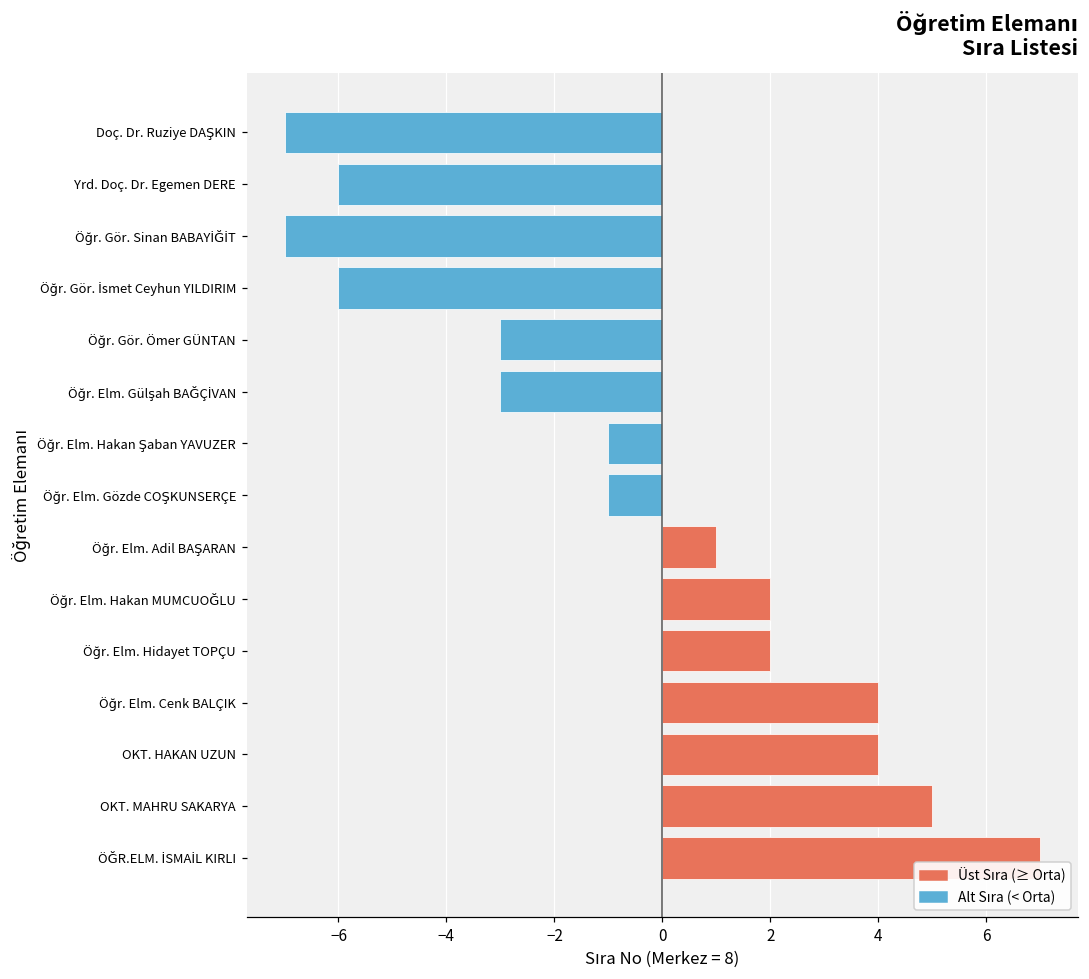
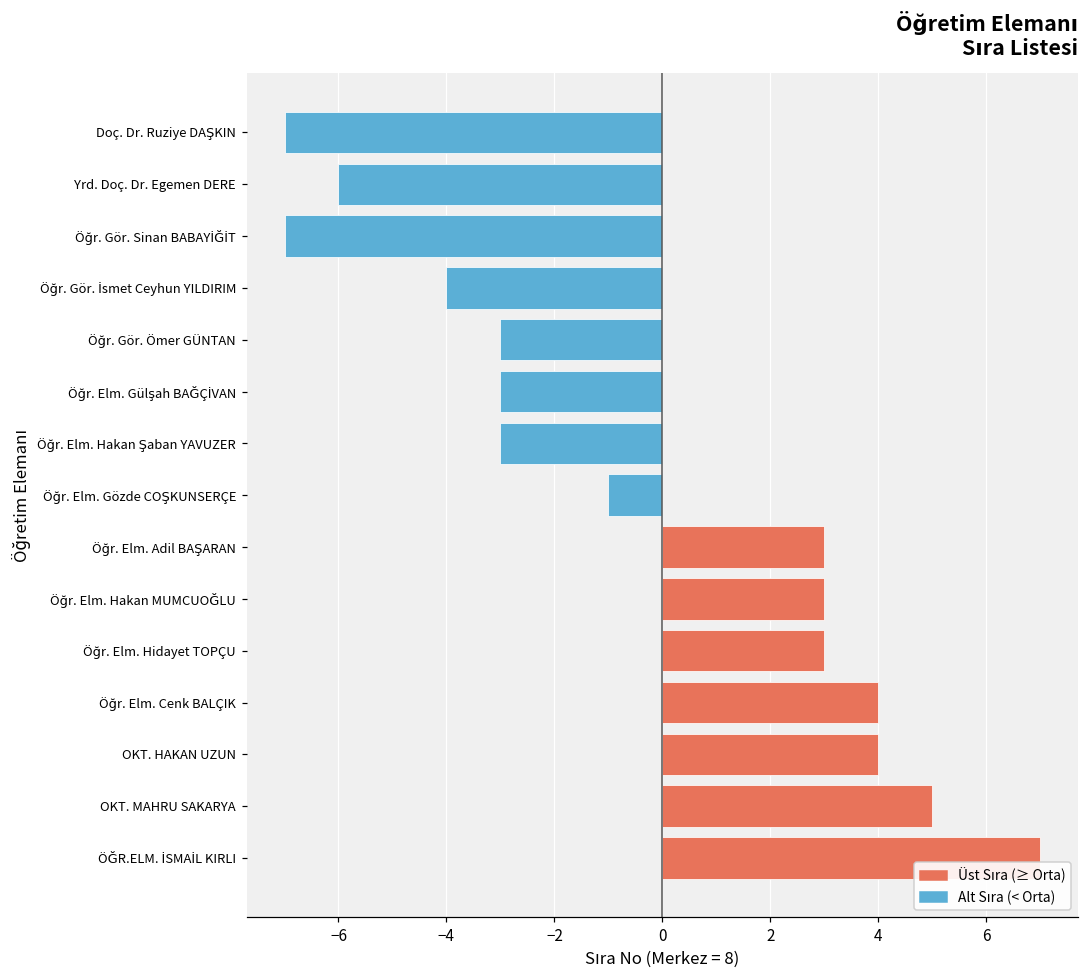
Öğr. Gör. İsmet Ceyhun YILDIRIM: -6.0 -> -4.0
Öğr. Elm. Hakan Şaban YAVUZER: -1.0 -> -3.0
Öğr. Elm. Adil BAŞARAN: 1.0 -> 3.0
Öğr. Elm. Hakan MUMCUOĞLU: 2.0 -> 3.0
Öğr. Elm. Hidayet TOPÇU: 2.0 -> 3.0
